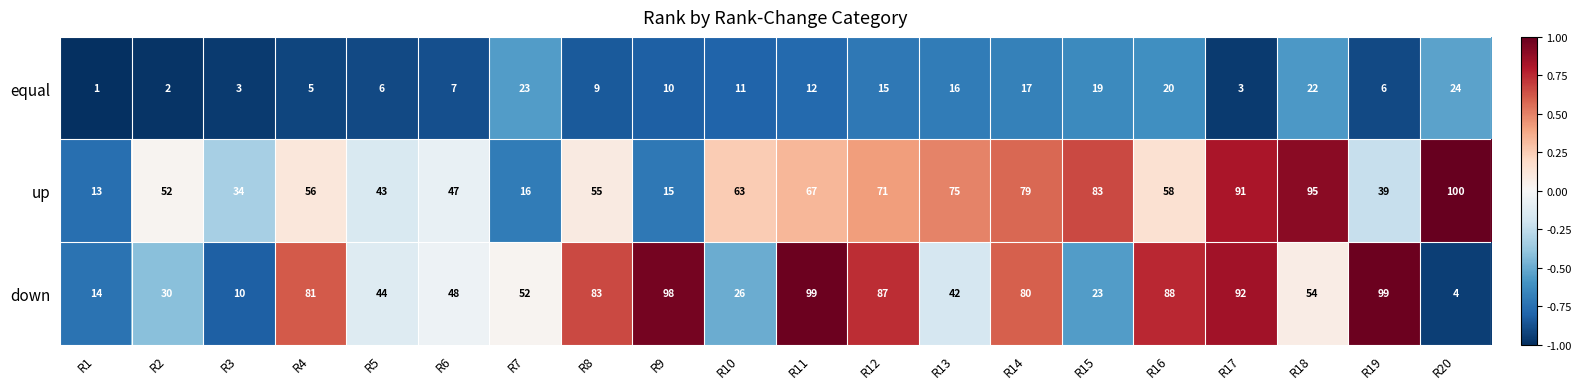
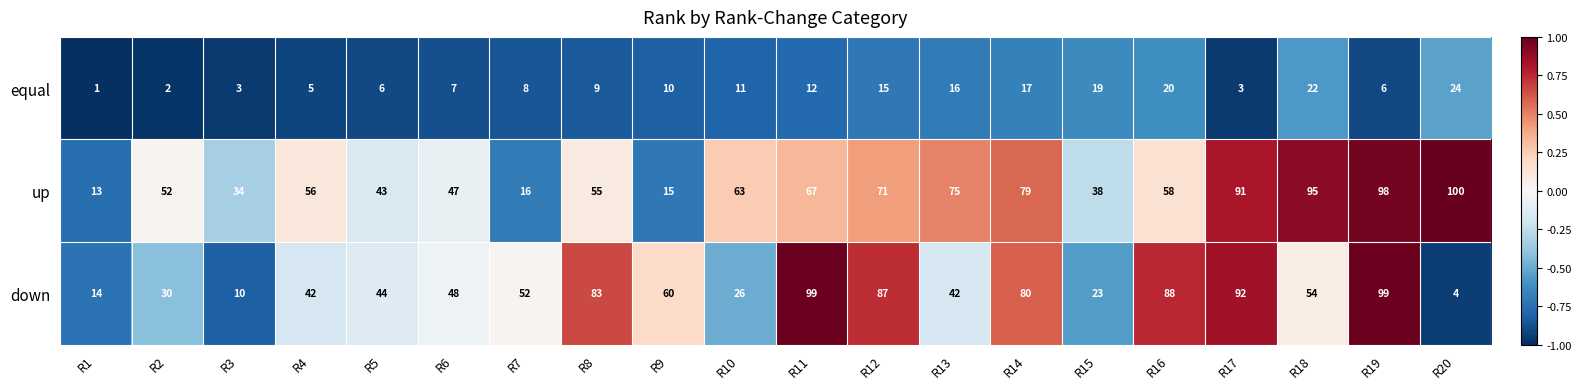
equal, R7: 23 -> 8
up, R15: 83 -> 38
up, R19: 39 -> 98
down, R4: 81 -> 42
down, R9: 98 -> 60
